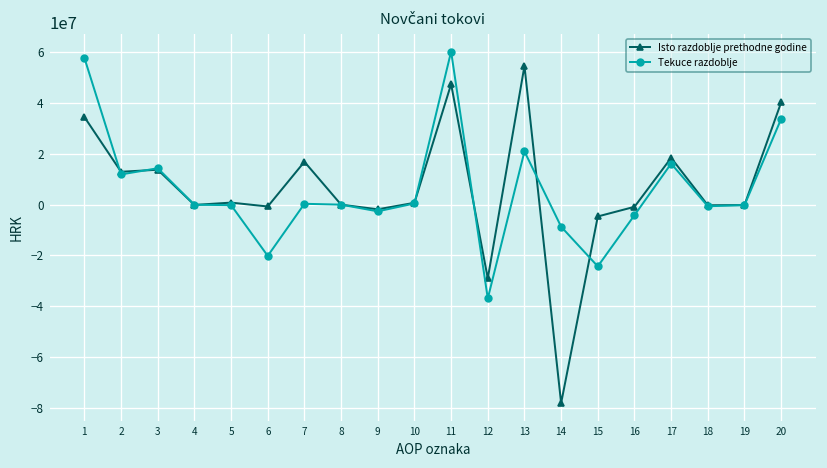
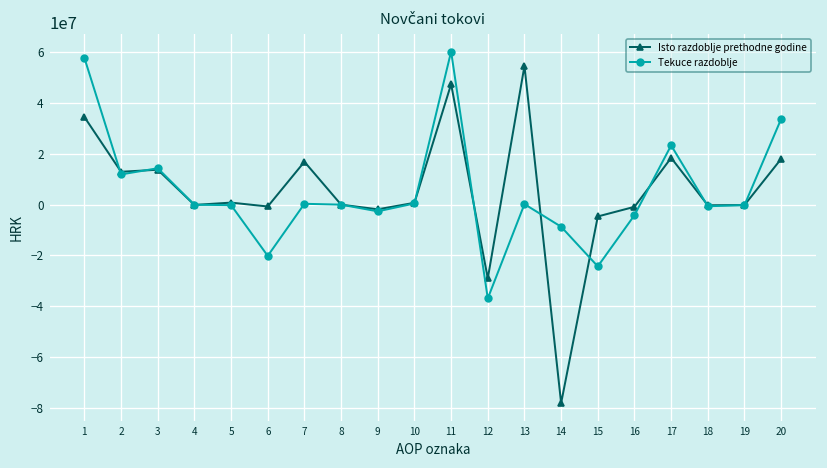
Tekuce razdoblje, 13: 21000000 -> 0
Tekuce razdoblje, 17: 16000000 -> 23000000
Isto razdoblje prethodne godine, 20: 40000000 -> 18000000
